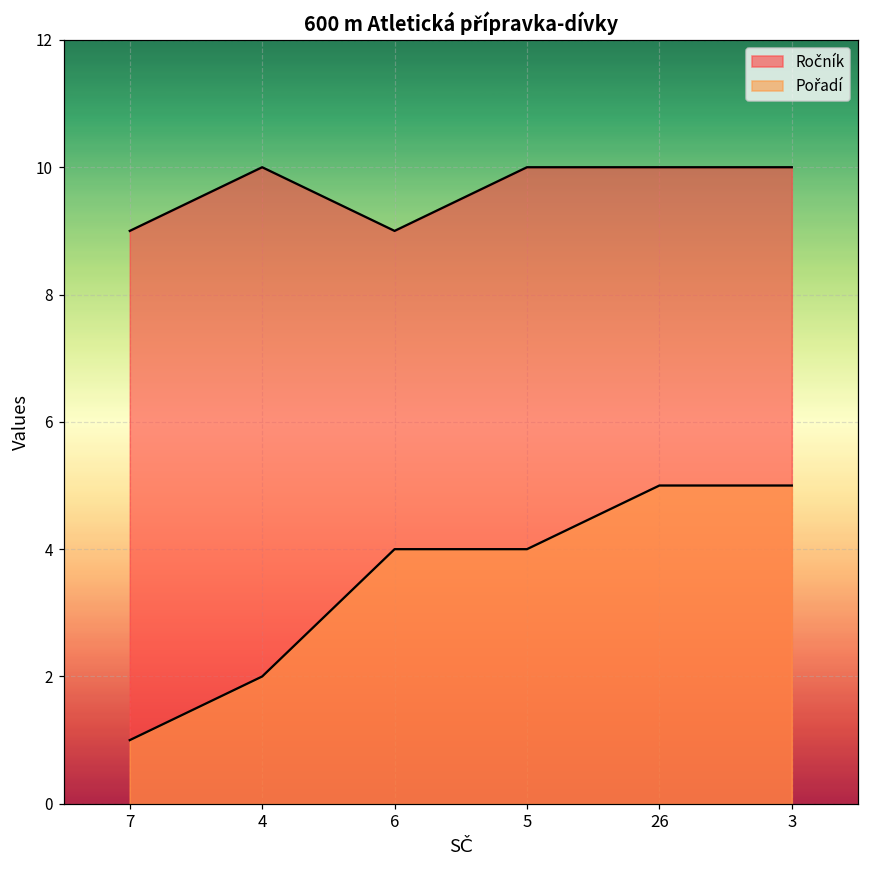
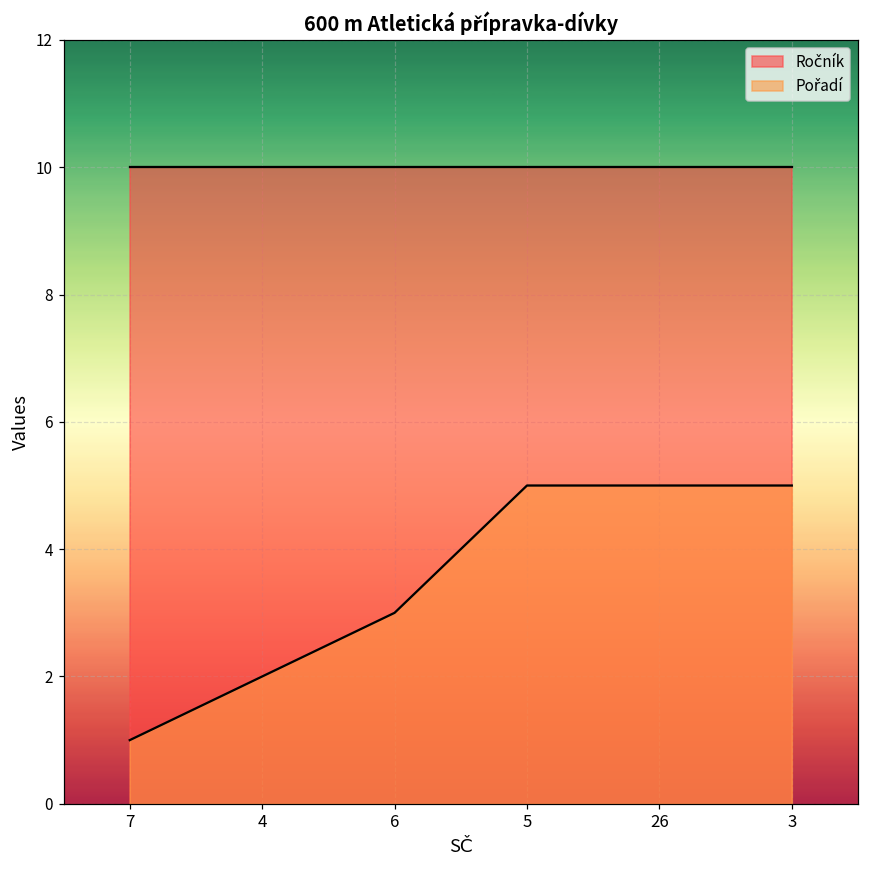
Ročník, 7: 9 -> 10
Ročník, 6: 9 -> 10
Pořadí, 6: 4 -> 3
Pořadí, 5: 4 -> 5
